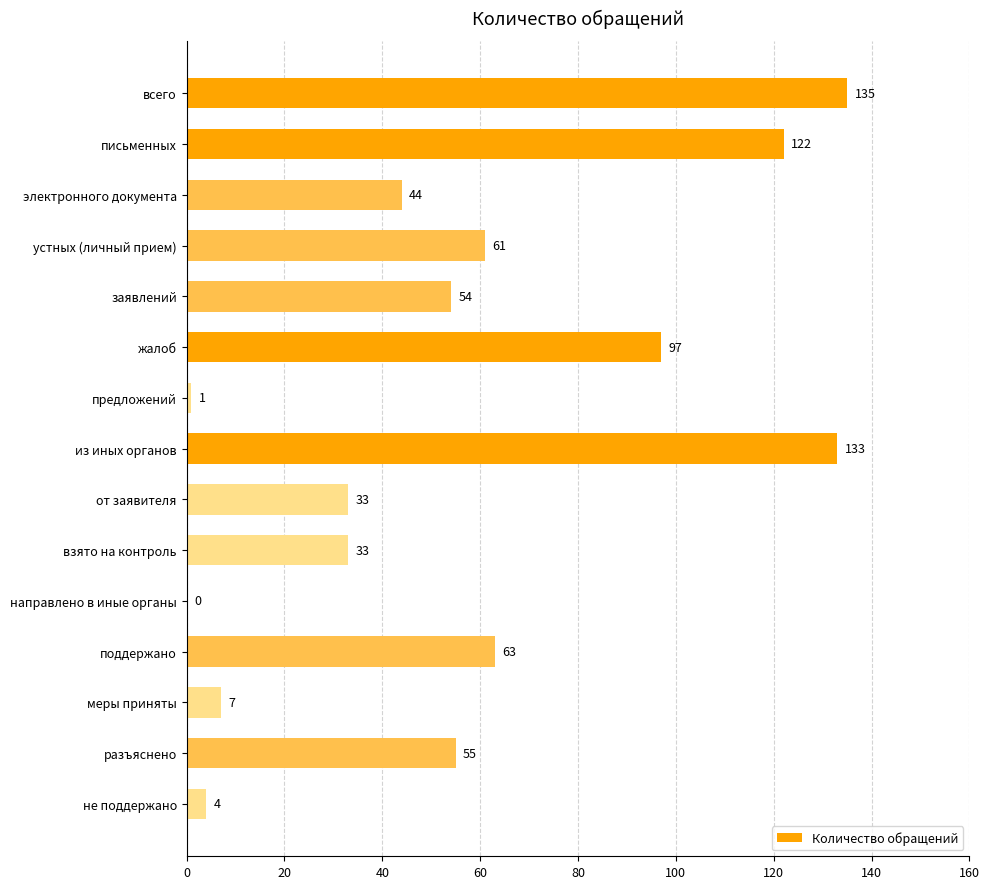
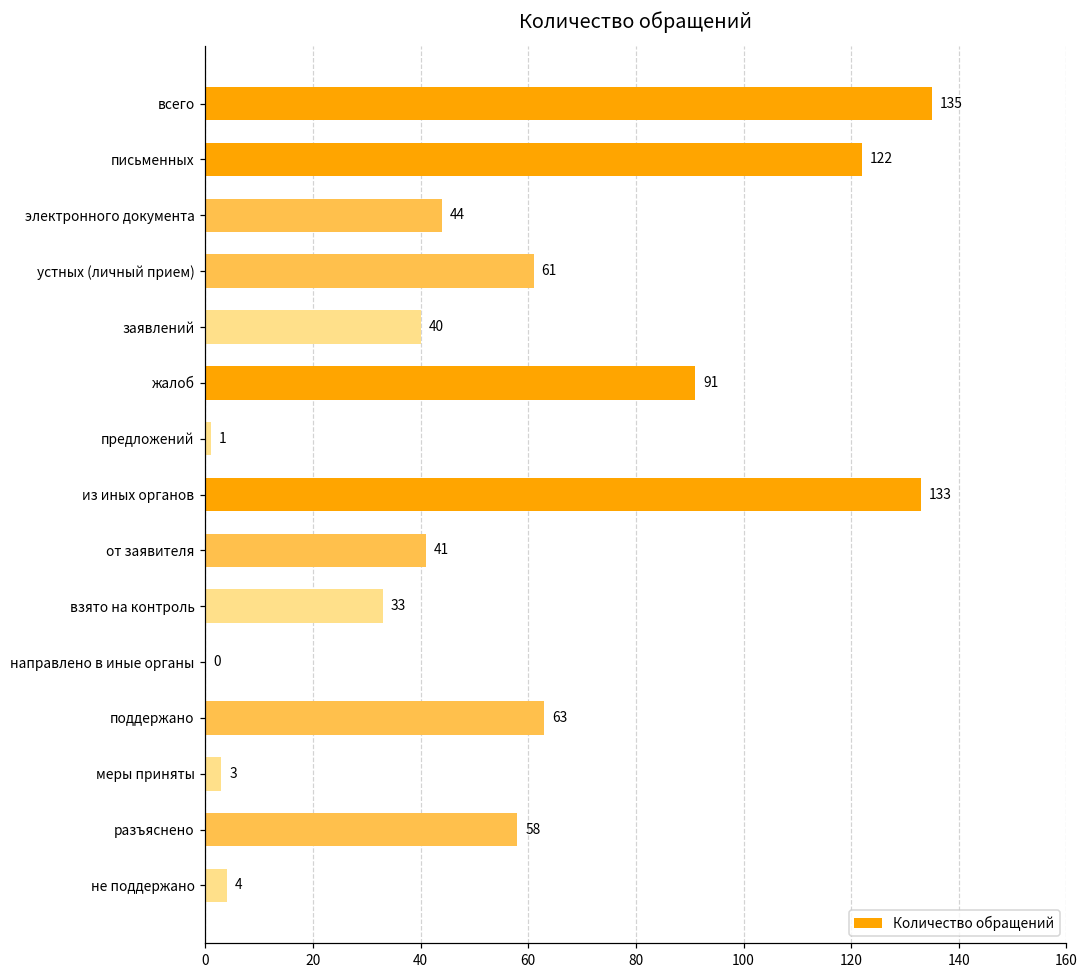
заявлений: 54 -> 40
жалоб: 97 -> 91
от заявителя: 33 -> 41
меры приняты: 7 -> 3
разъяснено: 55 -> 58
